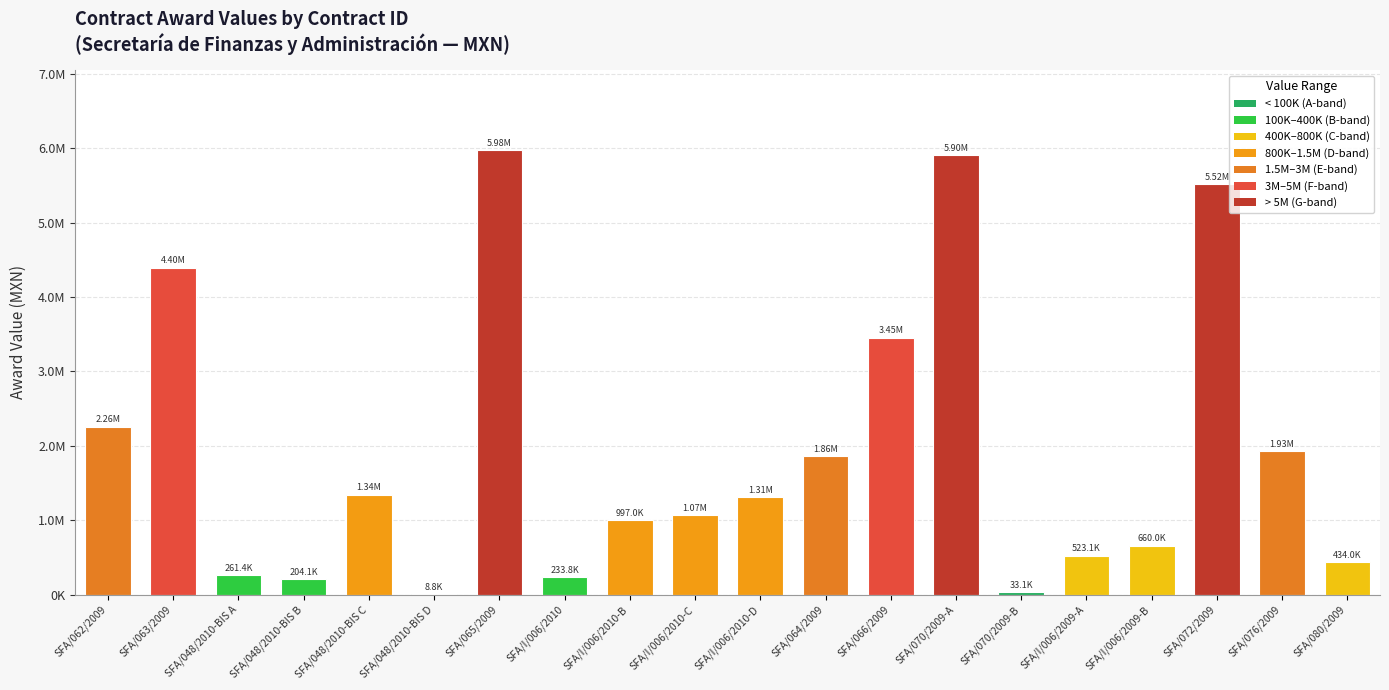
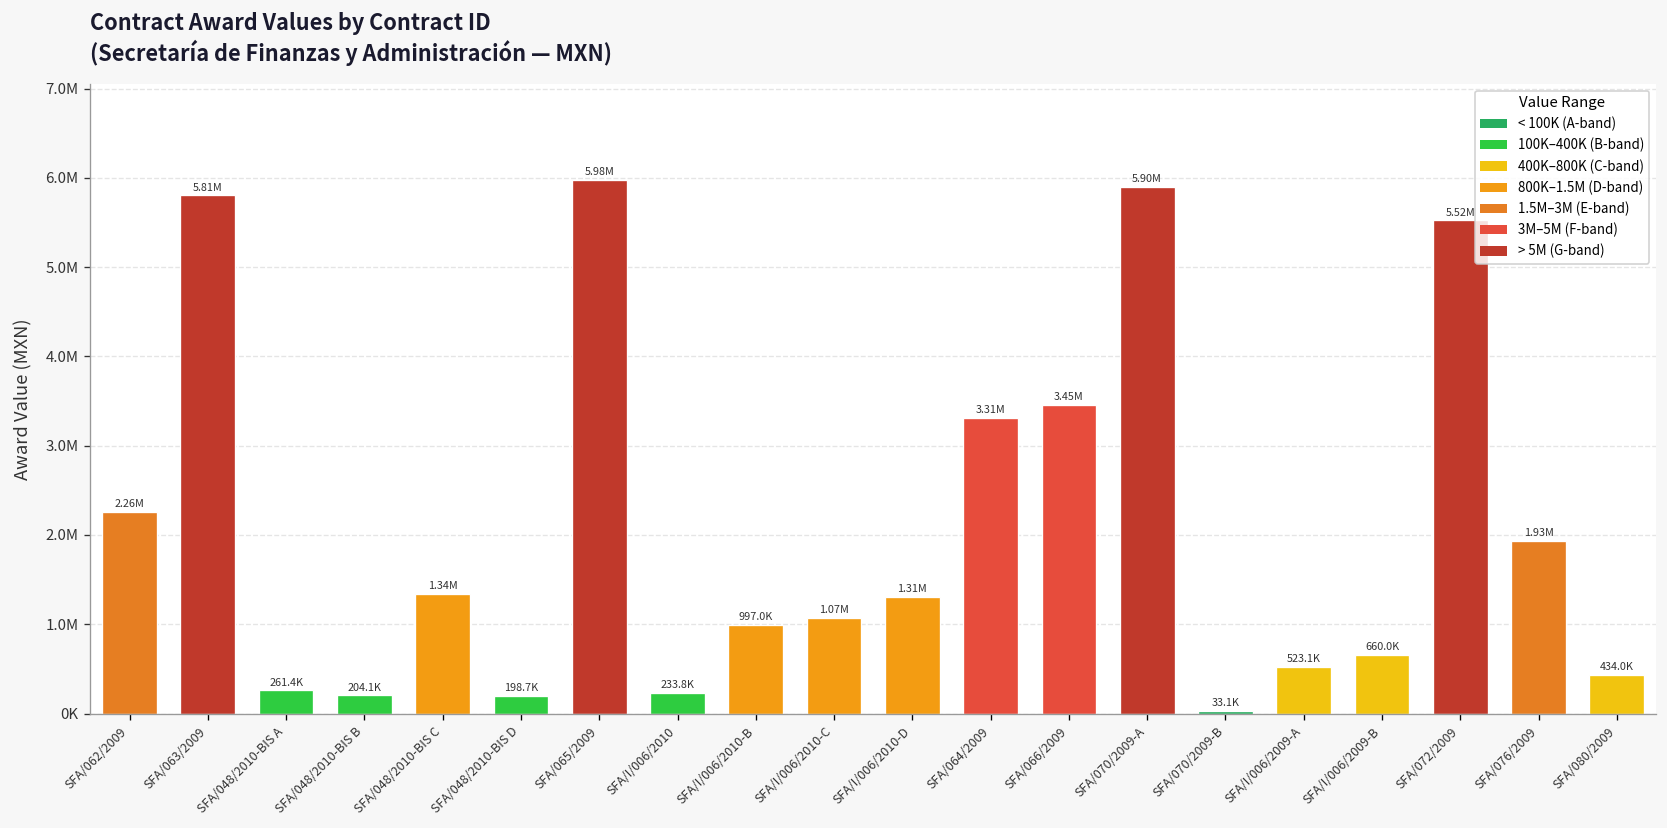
SFA/063/2009: 4.40M -> 5.81M
SFA/048/2010-BIS D: 8.8K -> 198.7K
SFA/064/2009: 1.86M -> 3.31M
